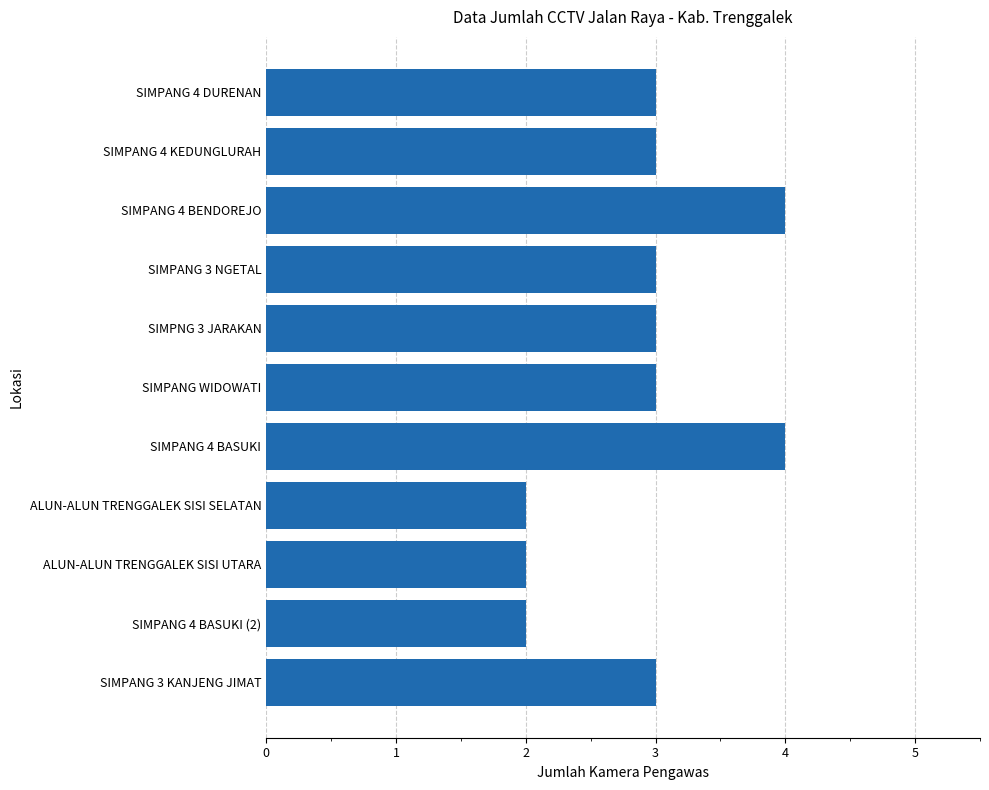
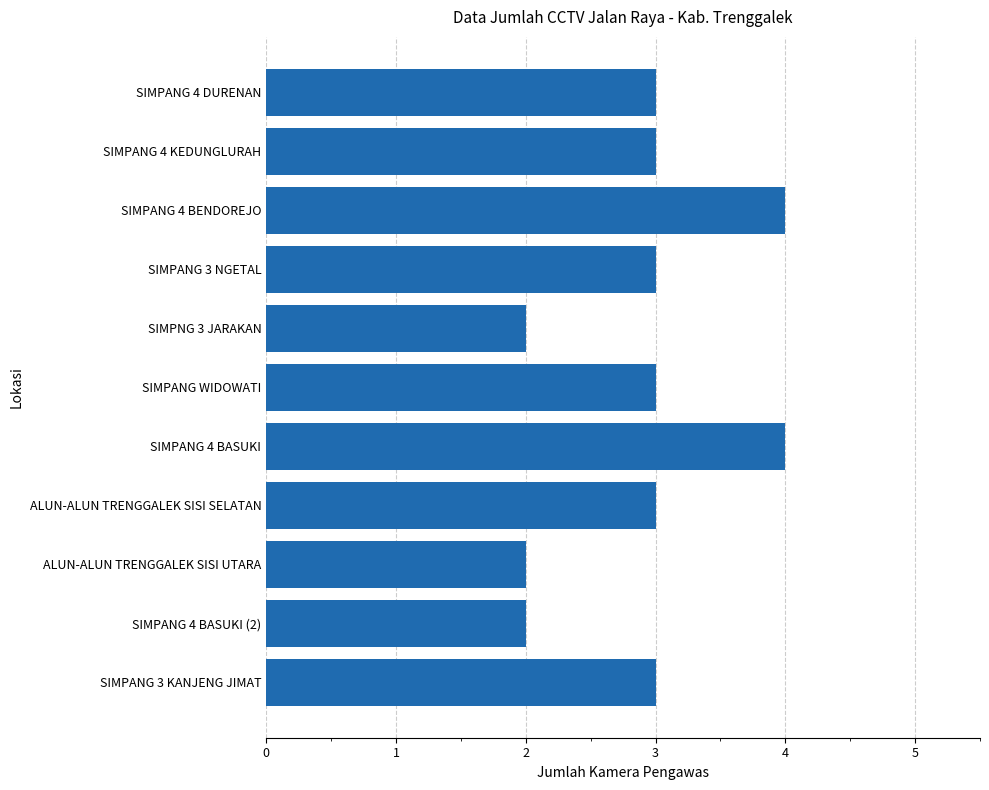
SIMPNG 3 JARAKAN: 3 -> 2
ALUN-ALUN TRENGGALEK SISI SELATAN: 2 -> 3
